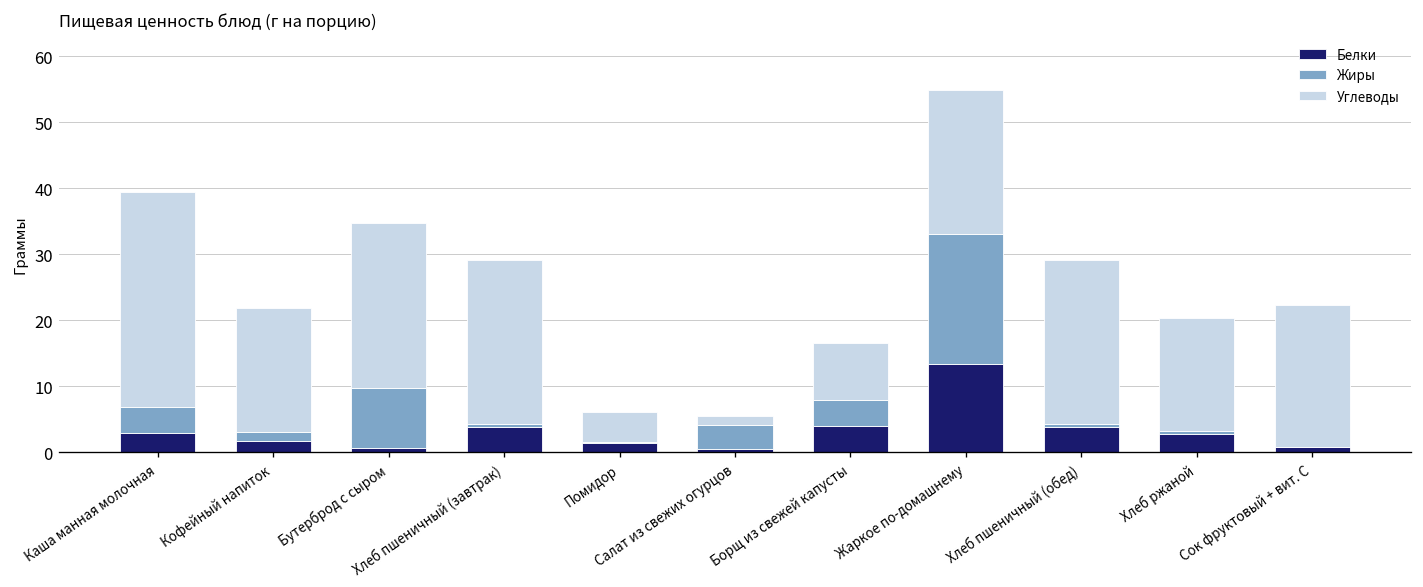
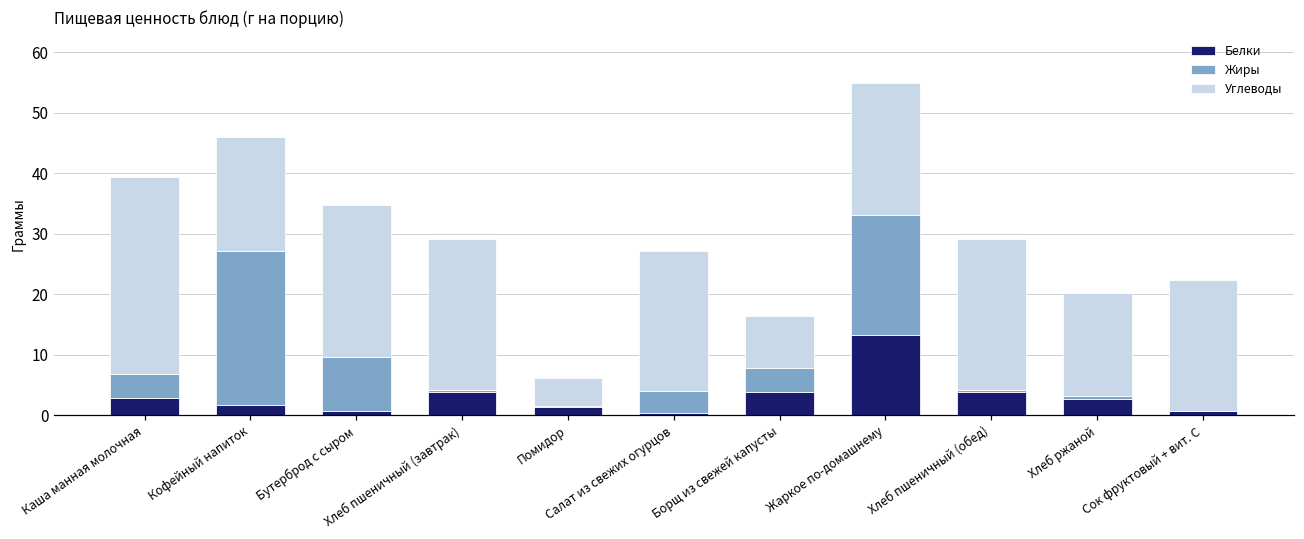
Жиры, Кофейный напиток: 1 -> 25
Углеводы, Салат из свежих огурцов: 1 -> 23
